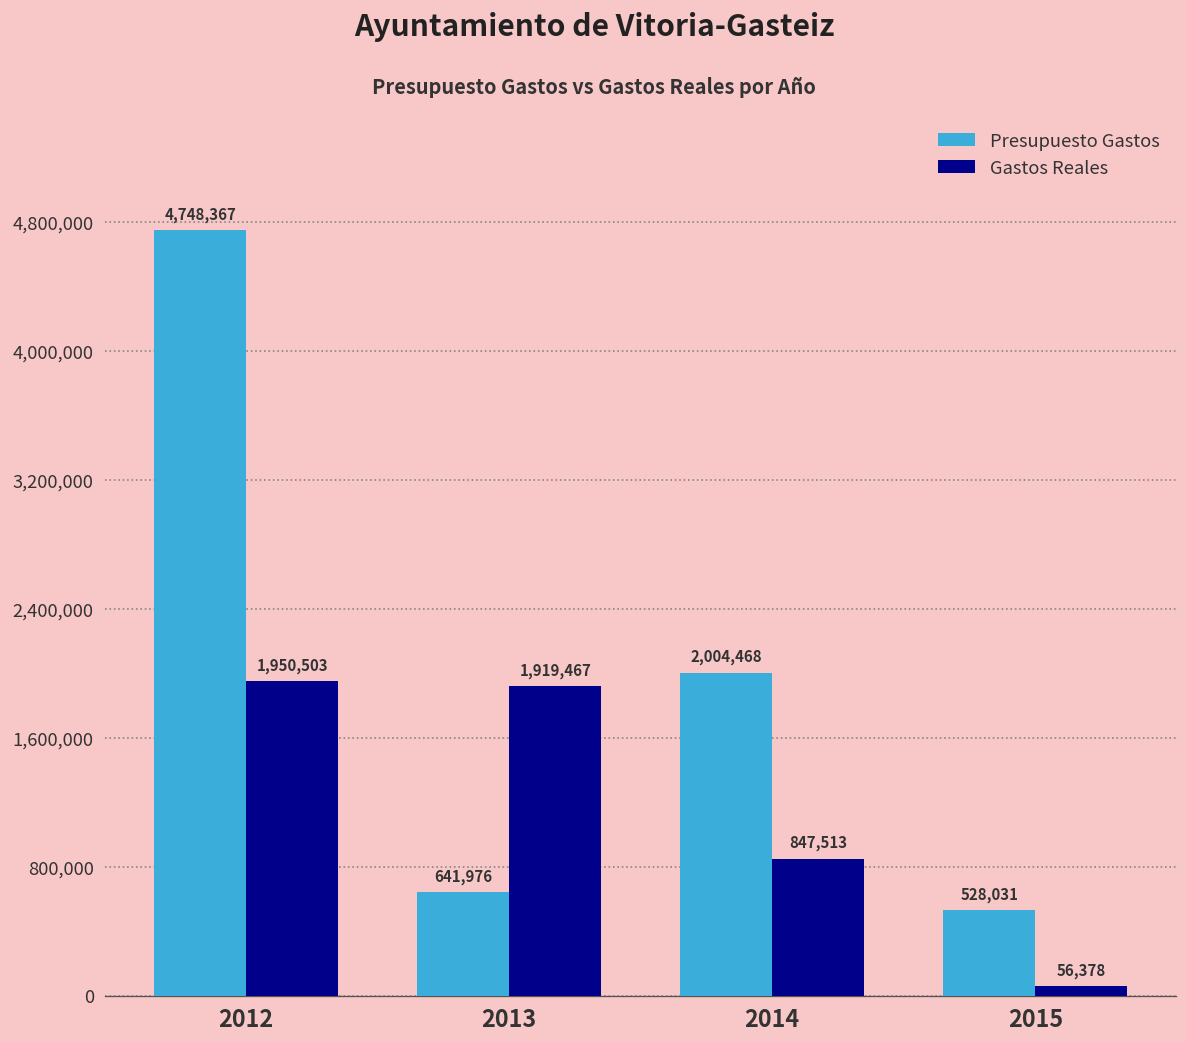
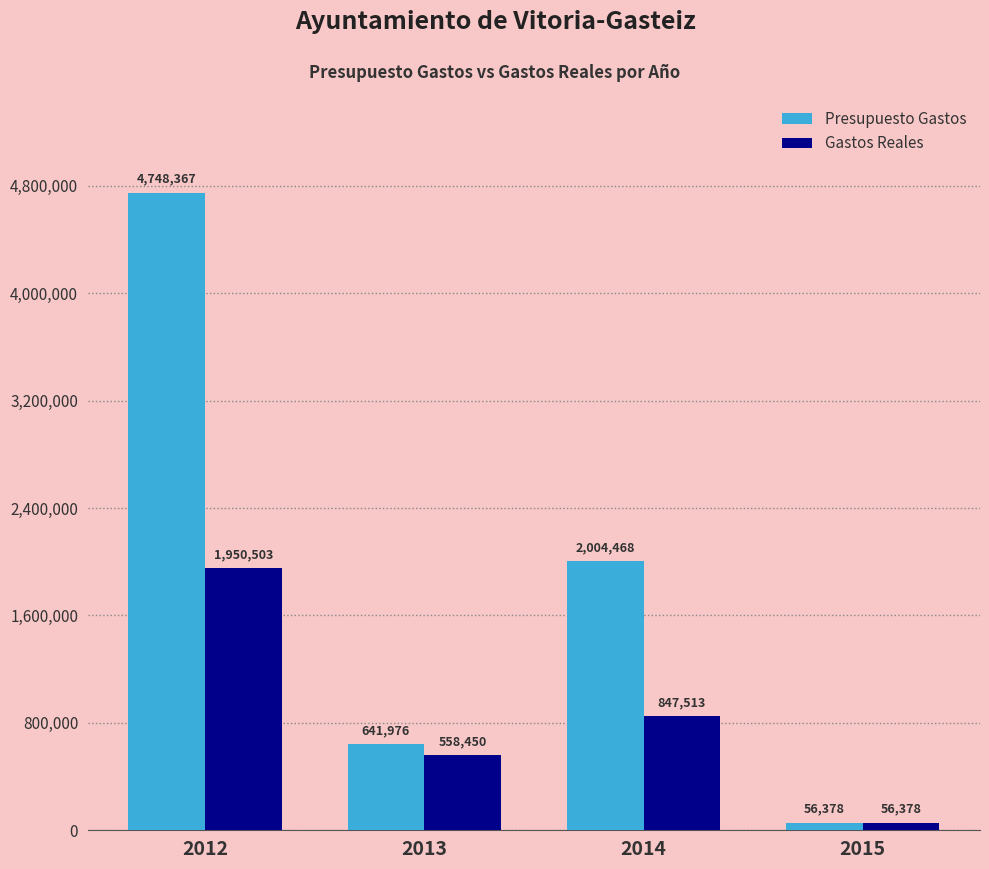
Gastos Reales, 2013: 1,919,467 -> 558,450
Presupuesto Gastos, 2015: 528,031 -> 56,378
